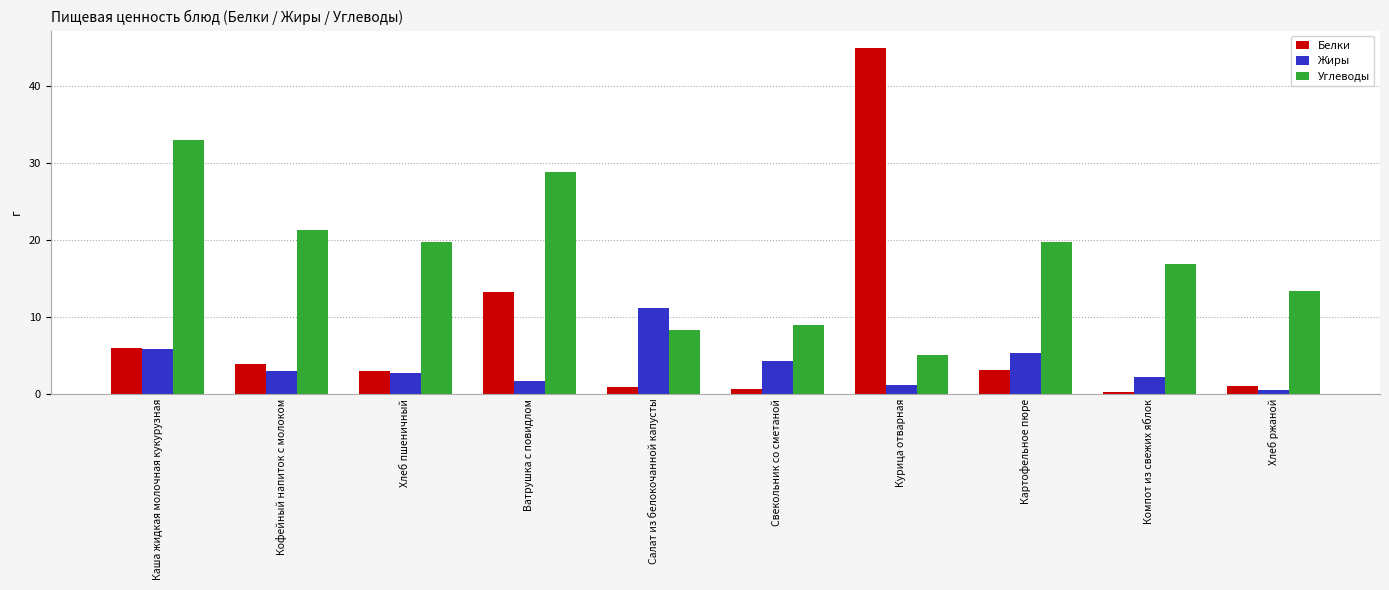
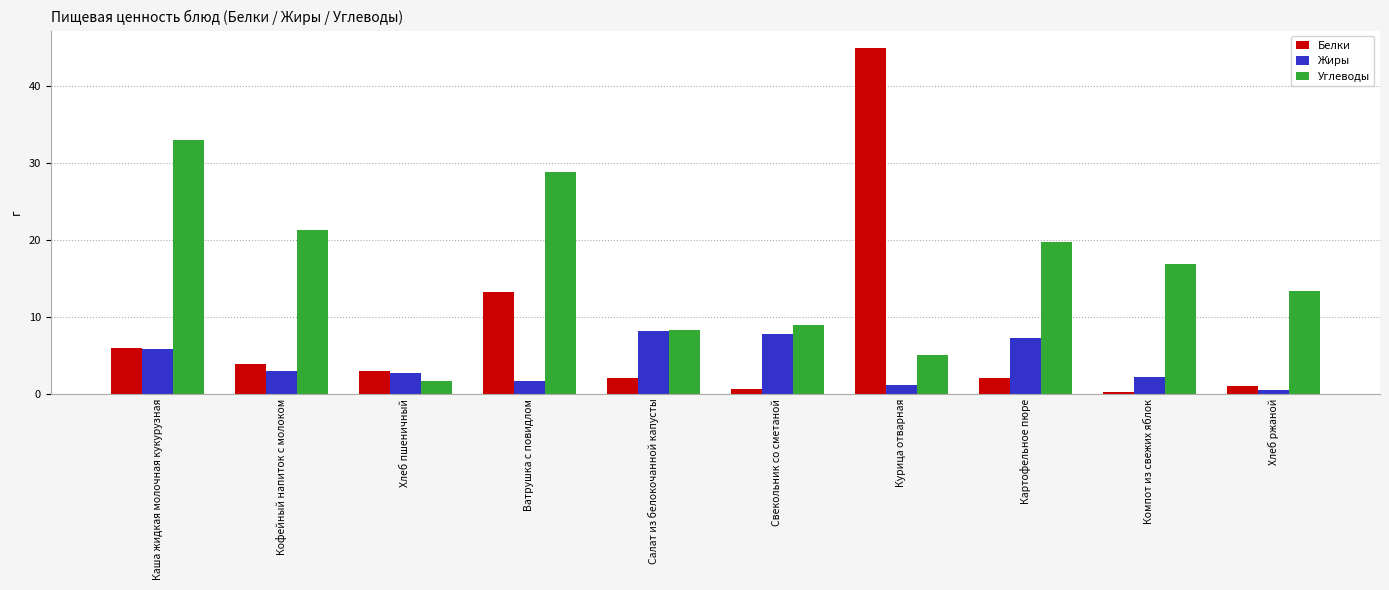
Углеводы, Хлеб пшеничный: 20 -> 2
Белки, Салат из белокочанной капусты: 1 -> 2
Жиры, Салат из белокочанной капусты: 11 -> 8
Жиры, Свекольник со сметаной: 4 -> 8
Белки, Картофельное пюре: 3 -> 2
Жиры, Картофельное пюре: 5 -> 7
